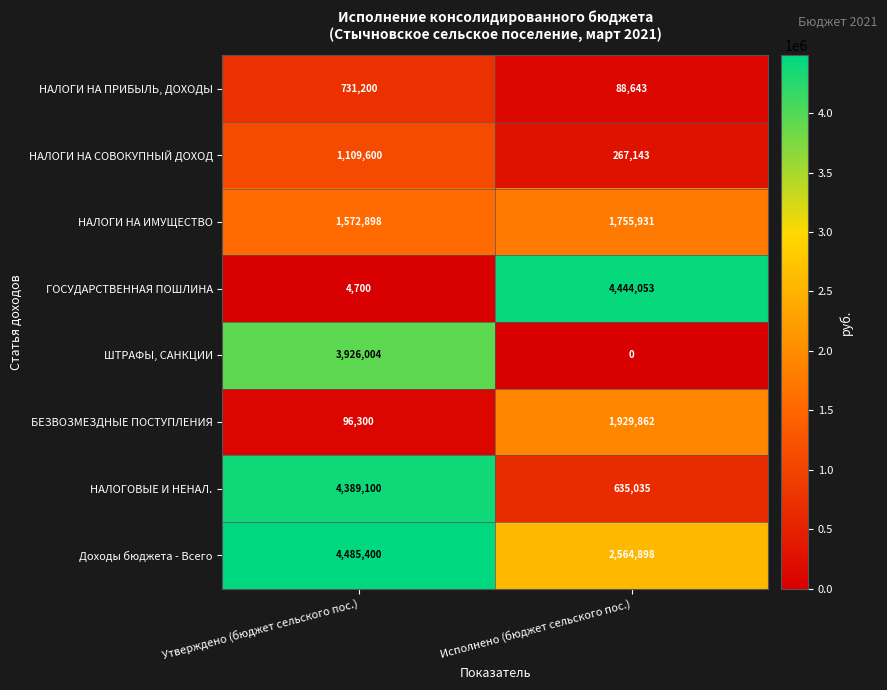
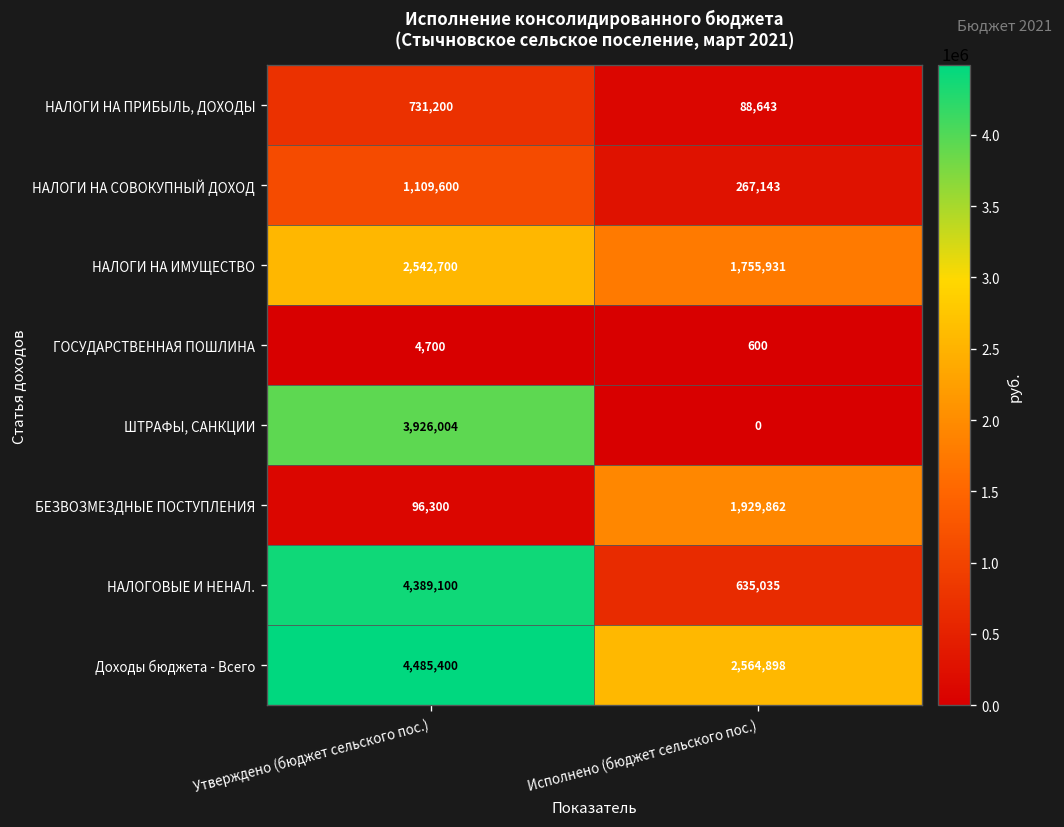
НАЛОГИ НА ИМУЩЕСТВО, Утверждено (бюджет сельского пос.): 1,572,898 -> 2,542,700
ГОСУДАРСТВЕННАЯ ПОШЛИНА, Исполнено (бюджет сельского пос.): 4,444,053 -> 600
